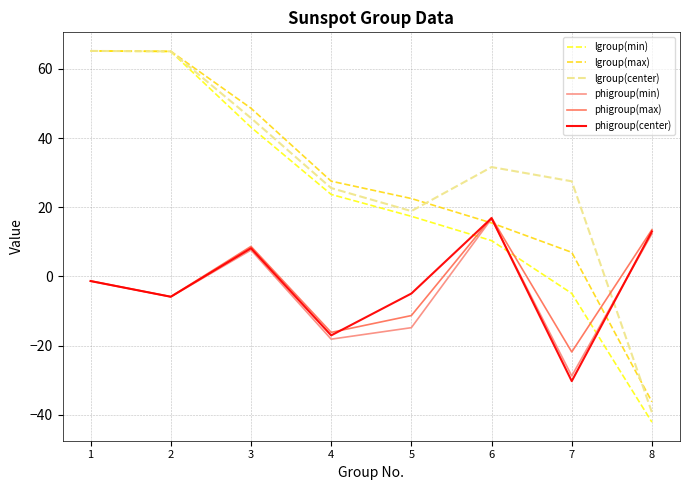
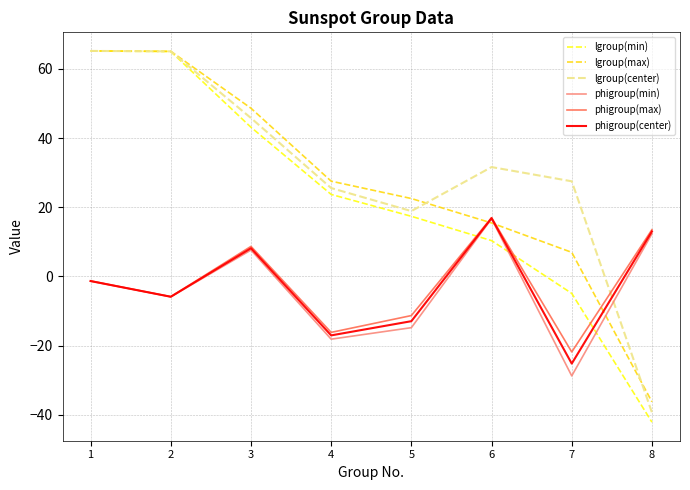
phigroup(center), 5: -5 -> -13
phigroup(center), 7: -30 -> -25
